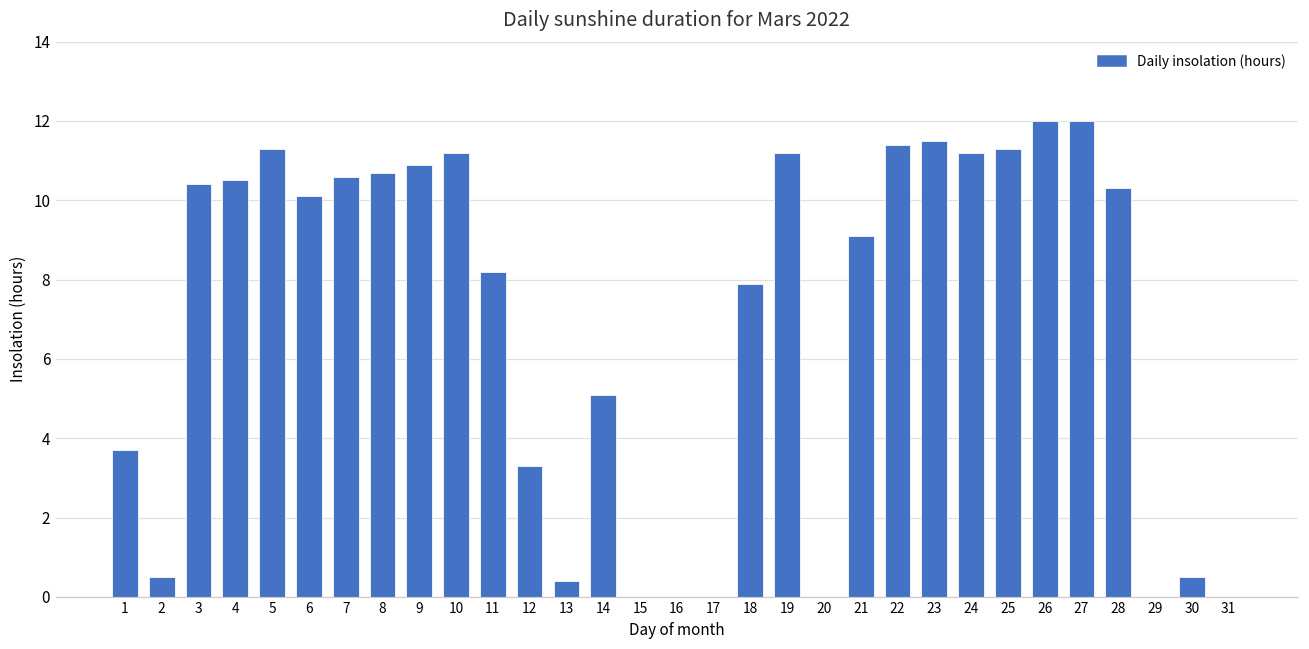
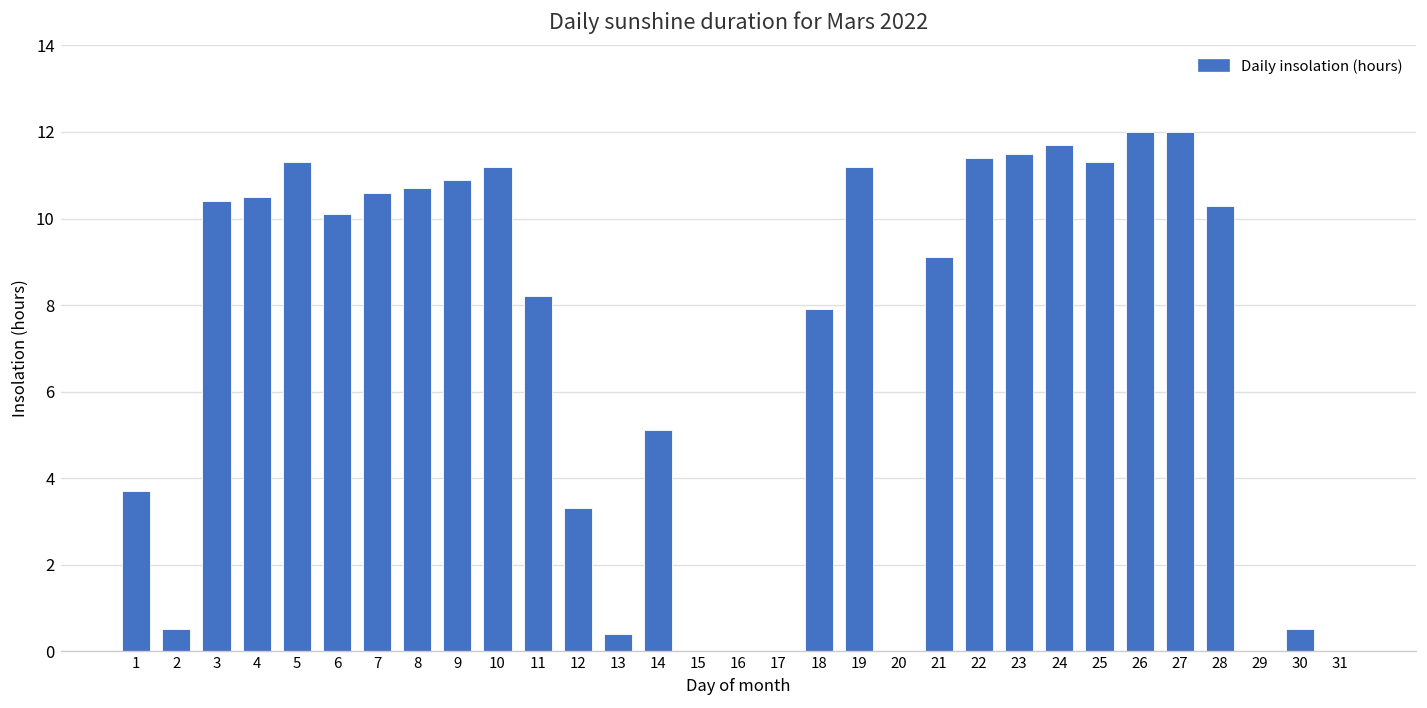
24: 11.2 -> 11.7
